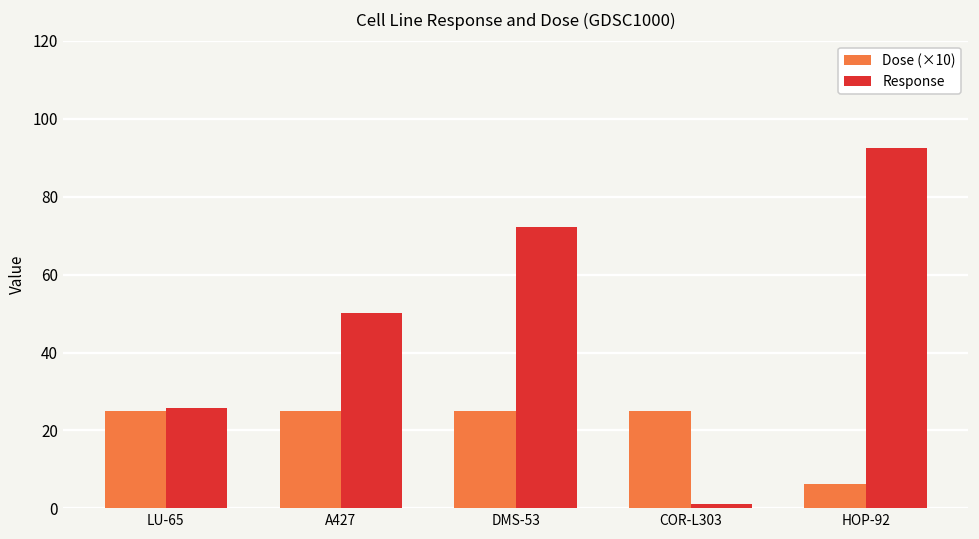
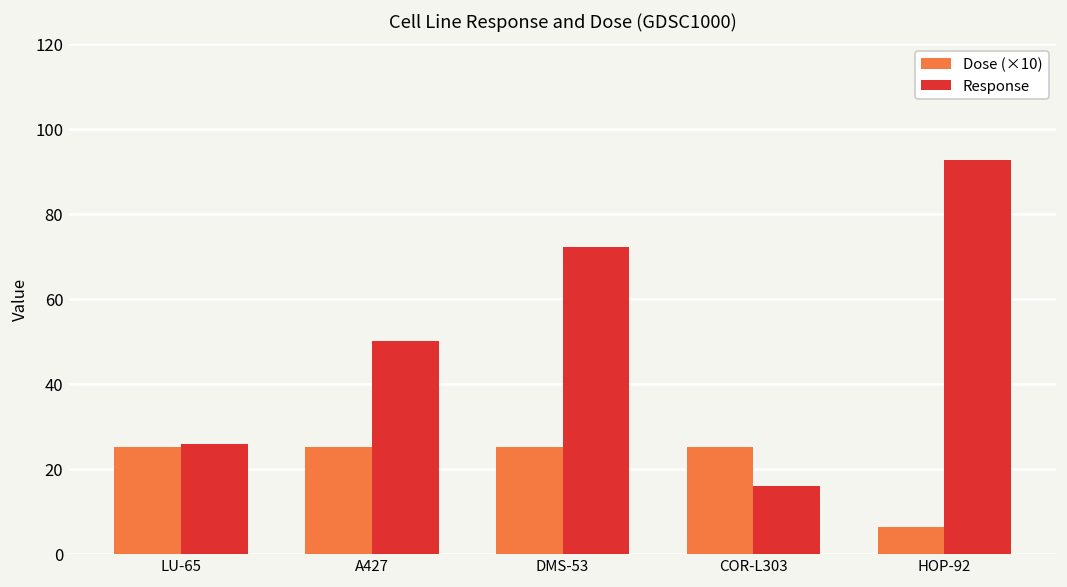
Response, COR-L303: 1 -> 16
